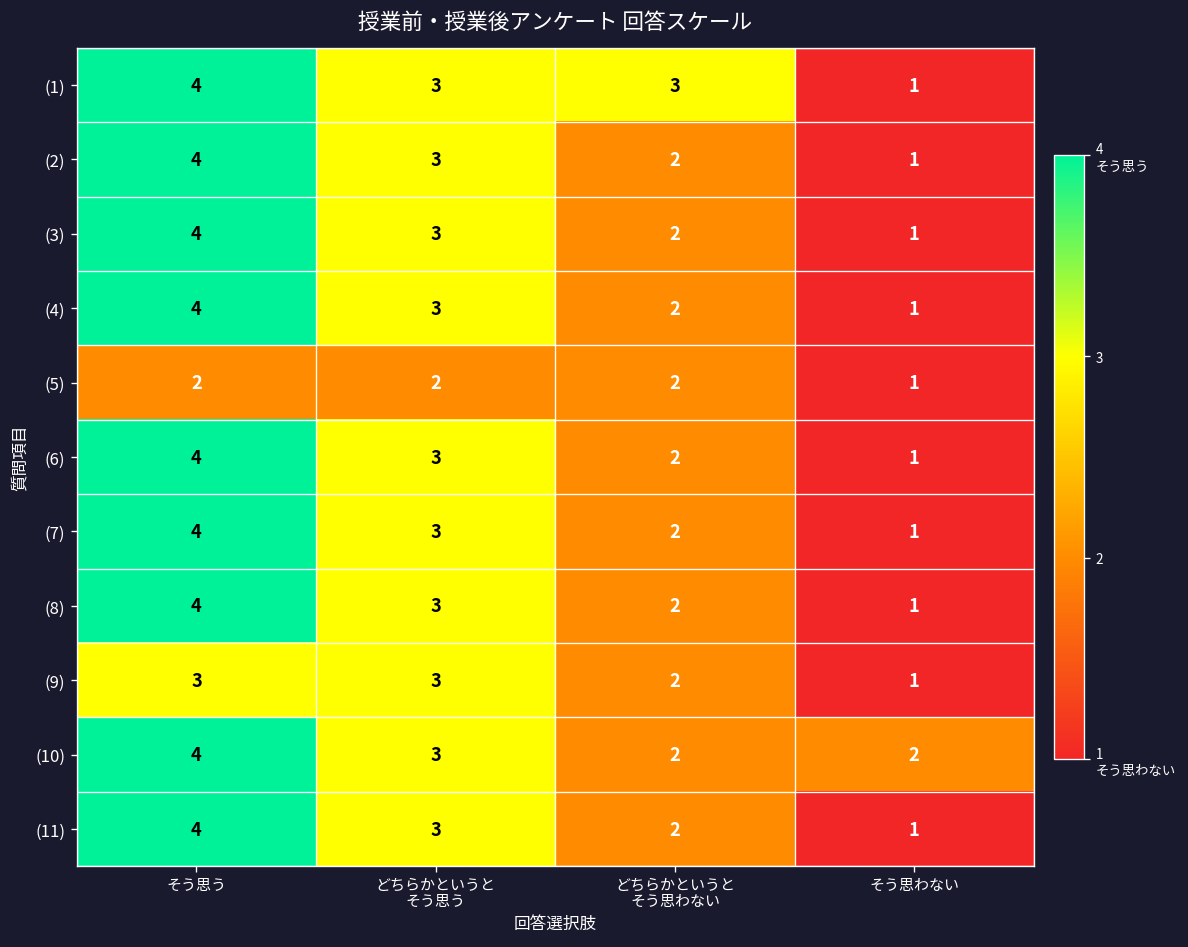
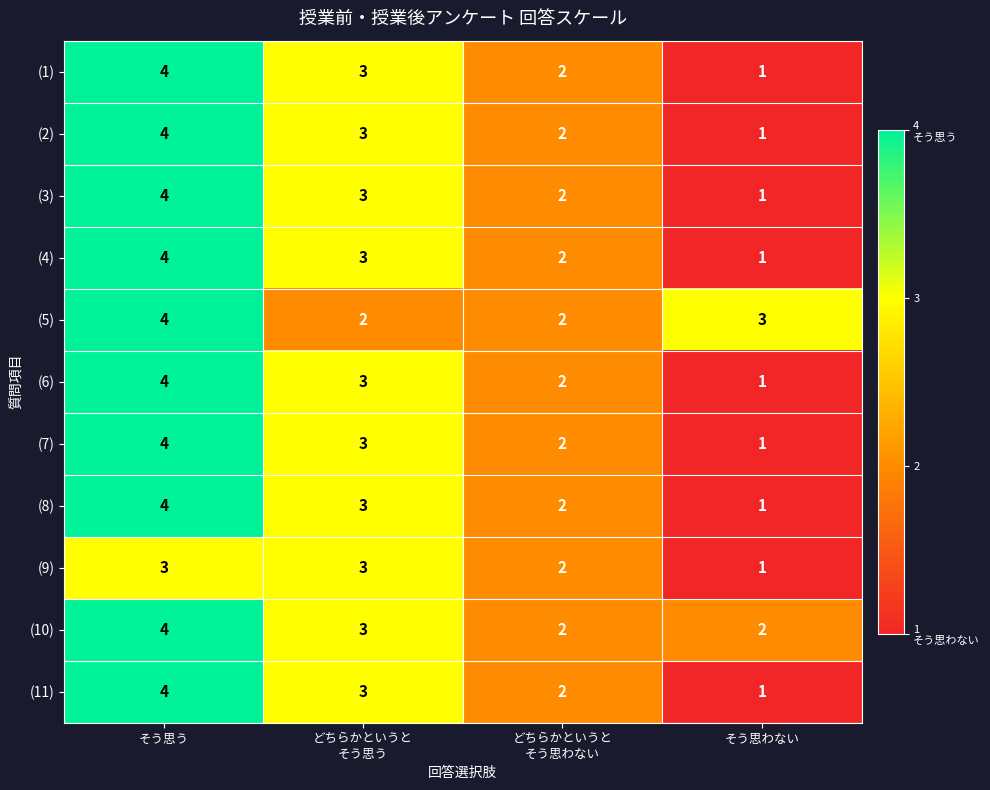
(1), どちらかというと そう思わない: 3 -> 2
(5), そう思う: 2 -> 4
(5), そう思わない: 1 -> 3
